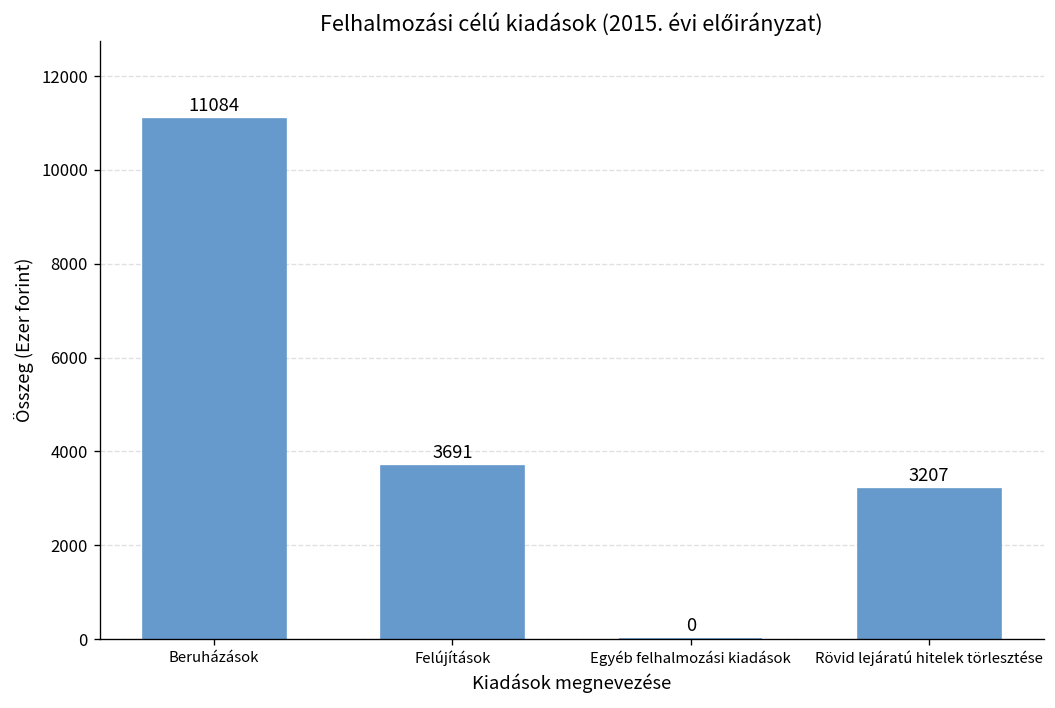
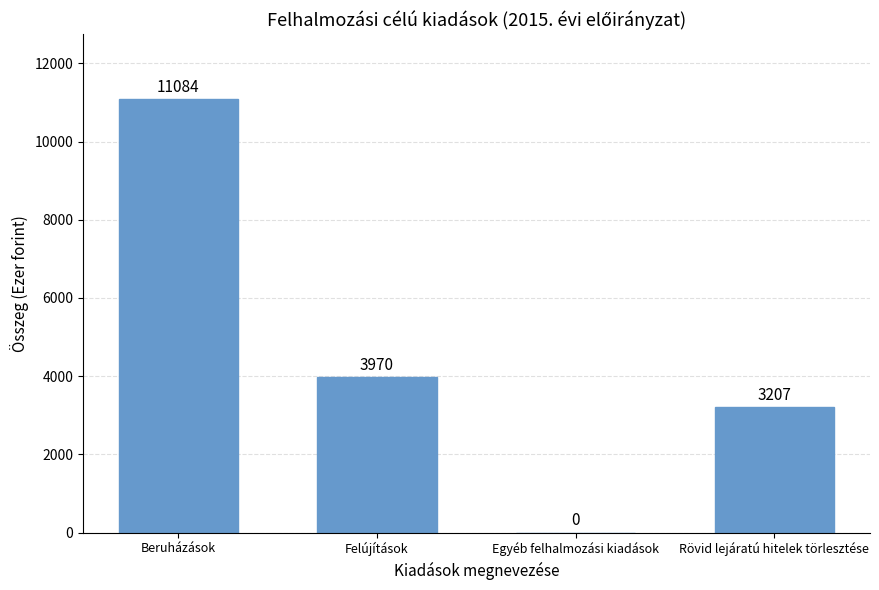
Felújítások: 3691 -> 3970
